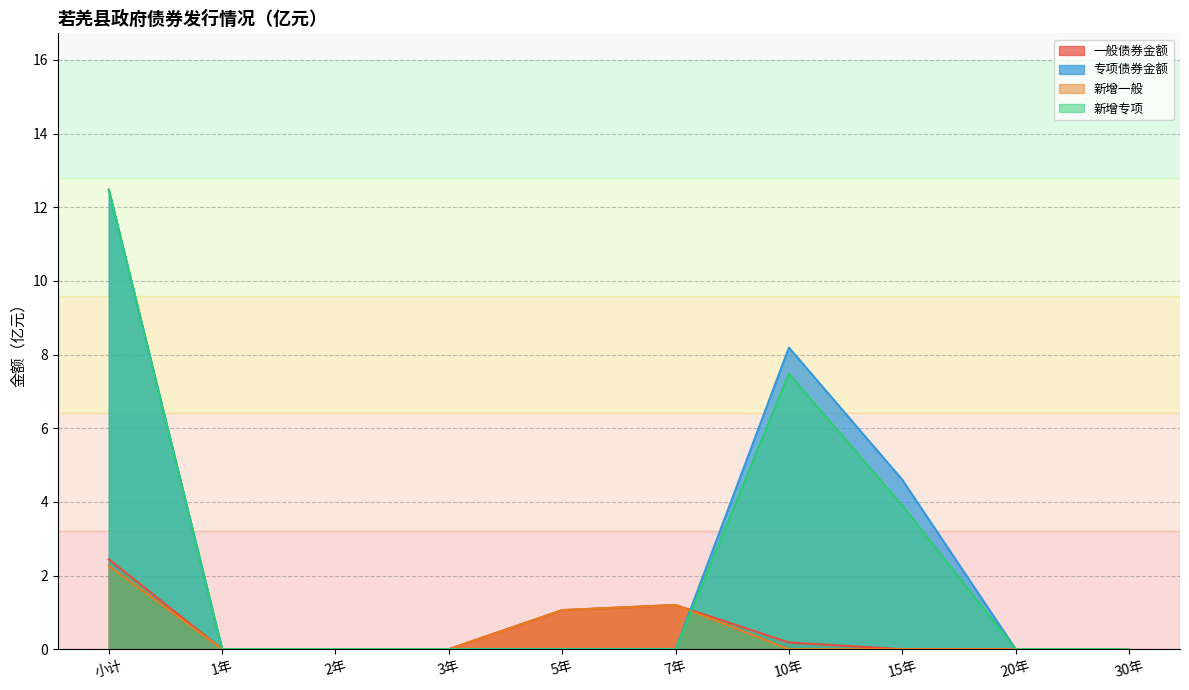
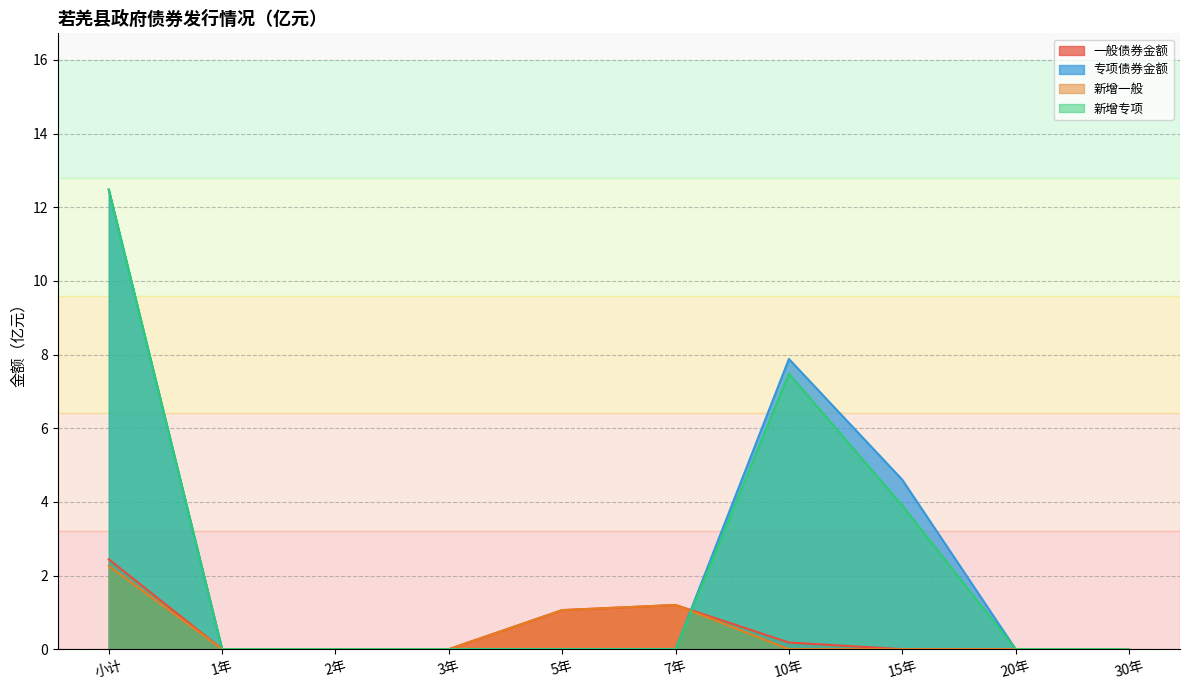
专项债券金额, 10年: 8.2 -> 7.9
